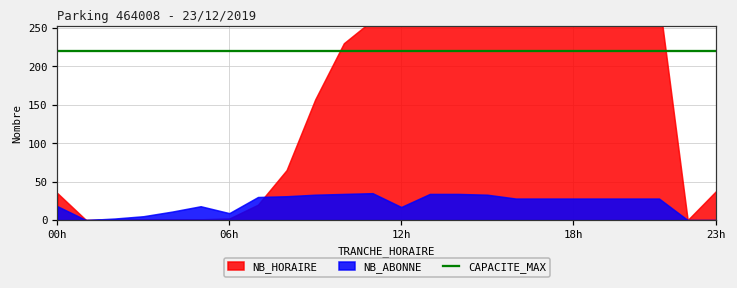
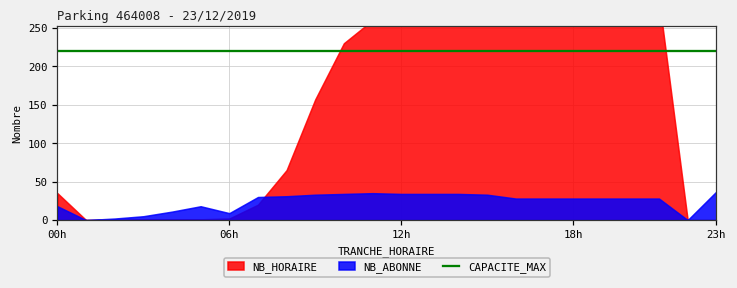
NB_ABONNE, 12h: 20 -> 30
NB_HORAIRE, 23h: 40 -> 0
NB_ABONNE, 23h: 0 -> 40
